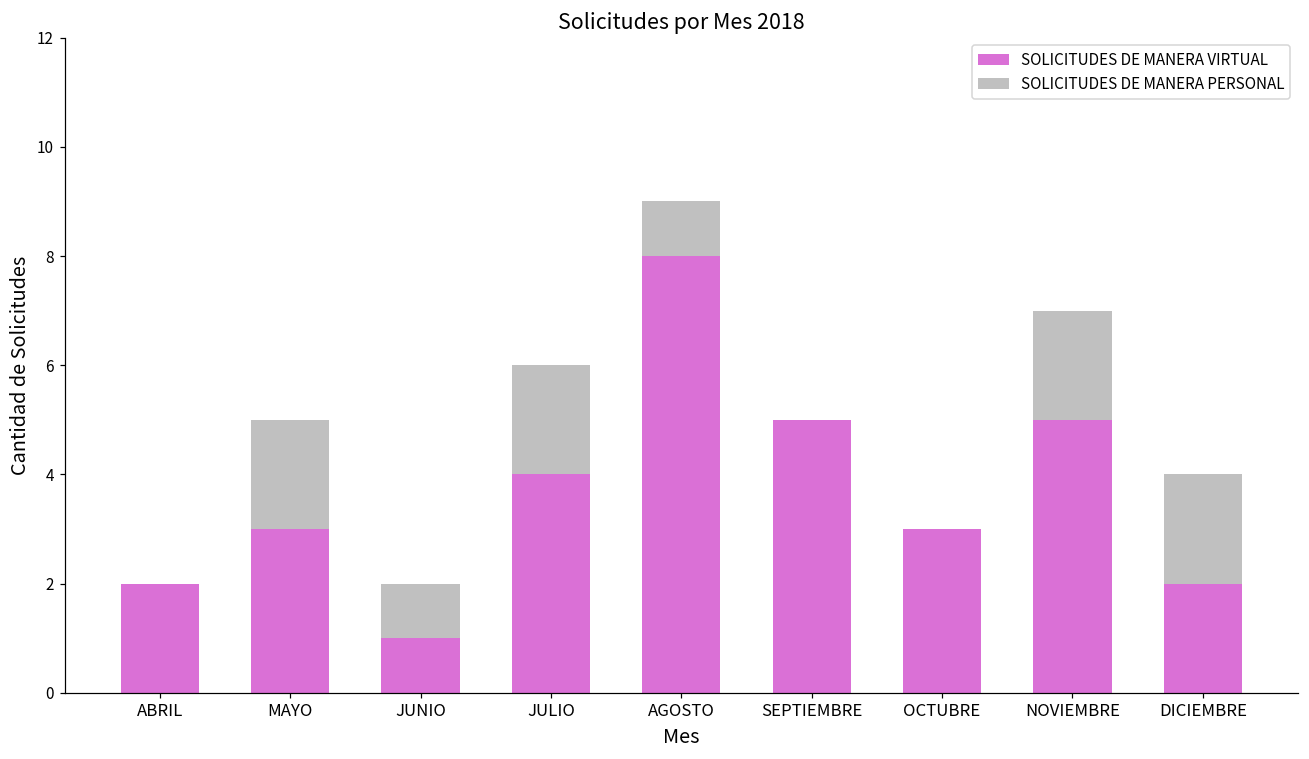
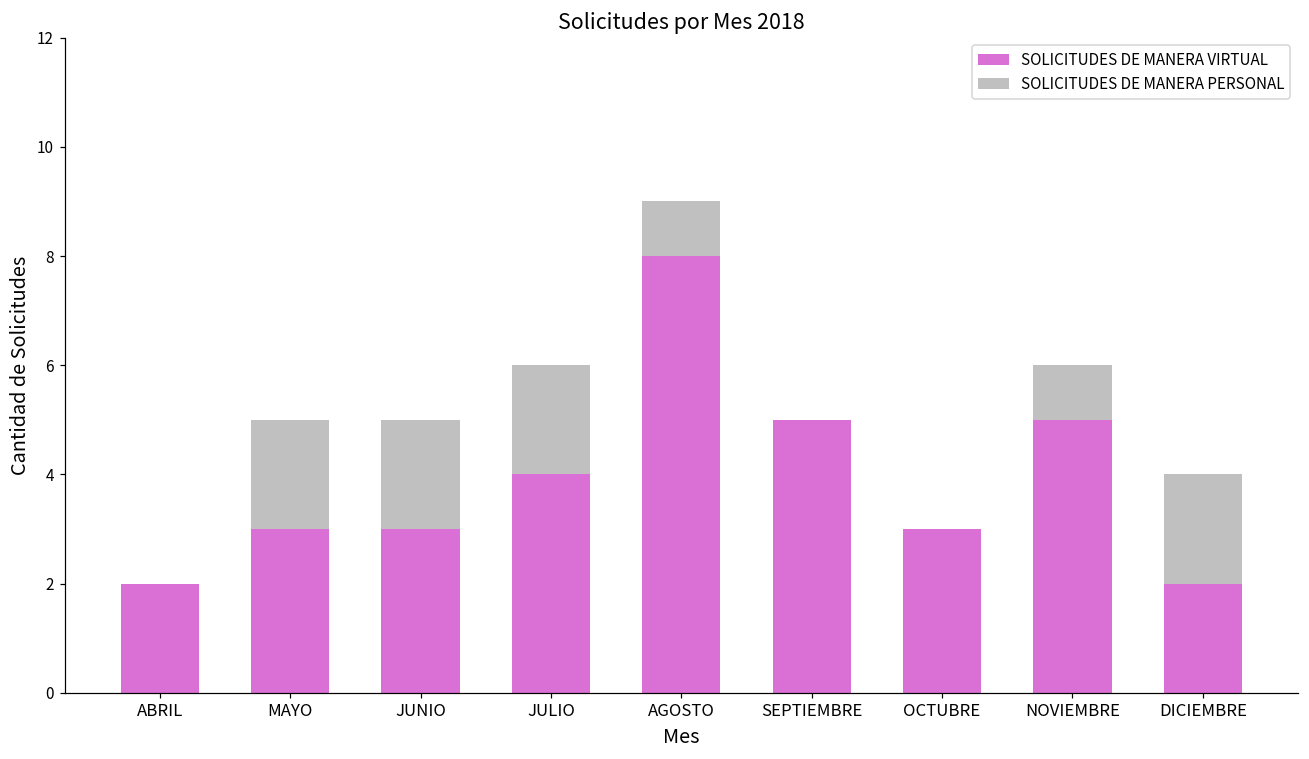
SOLICITUDES DE MANERA VIRTUAL, JUNIO: 1 -> 3
SOLICITUDES DE MANERA PERSONAL, JUNIO: 1 -> 2
SOLICITUDES DE MANERA PERSONAL, NOVIEMBRE: 2 -> 1
